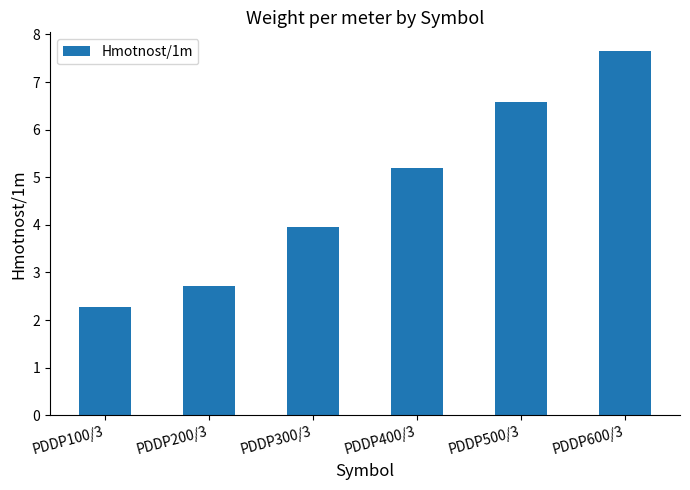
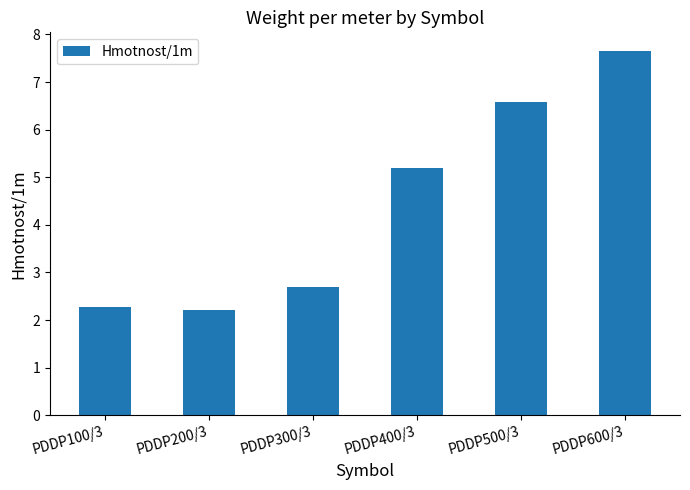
PDDP200/3: 2.7 -> 2.2
PDDP300/3: 4.0 -> 2.7
